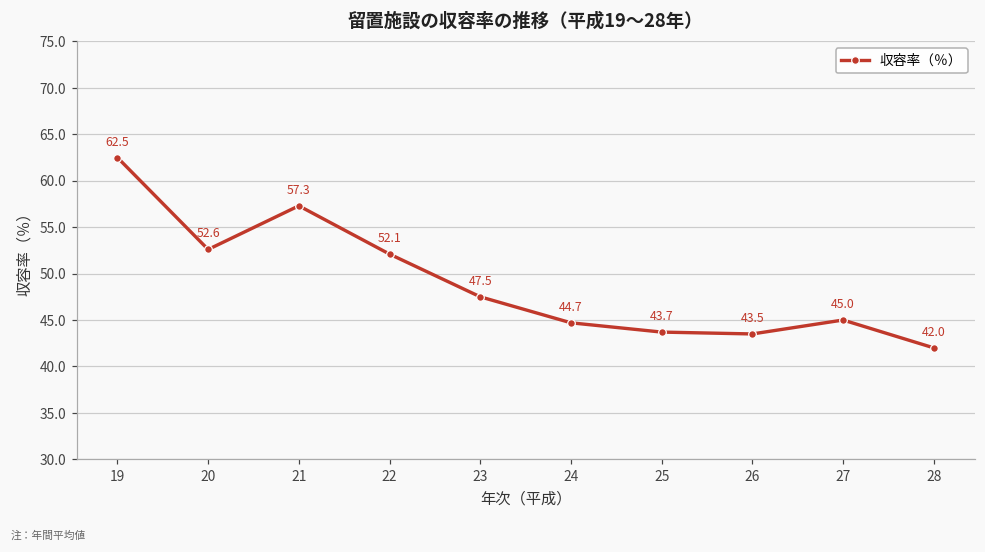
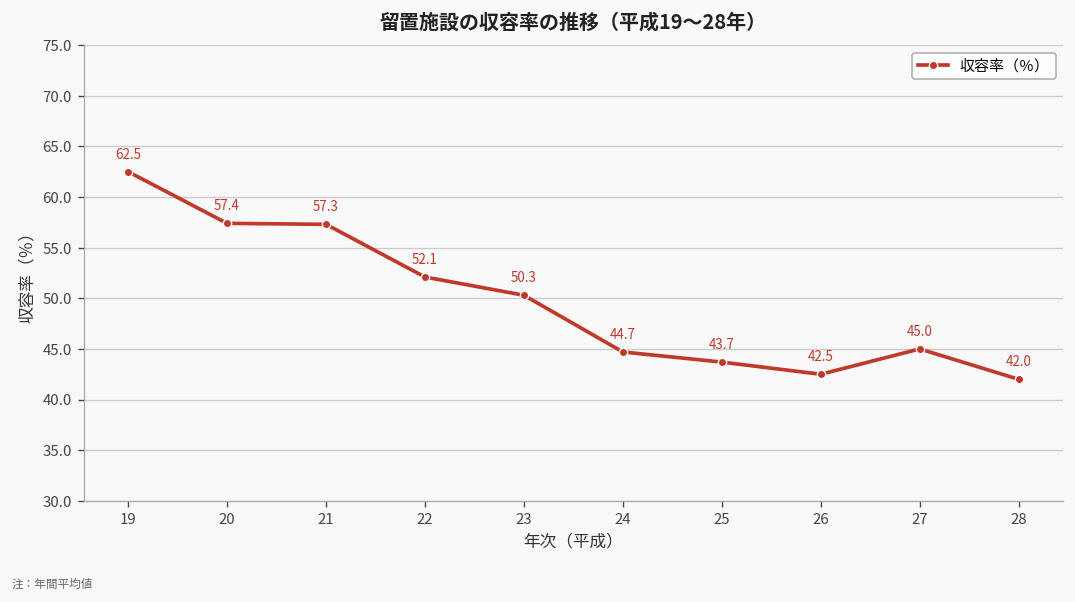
20: 52.6 -> 57.4
23: 47.5 -> 50.3
26: 43.5 -> 42.5
